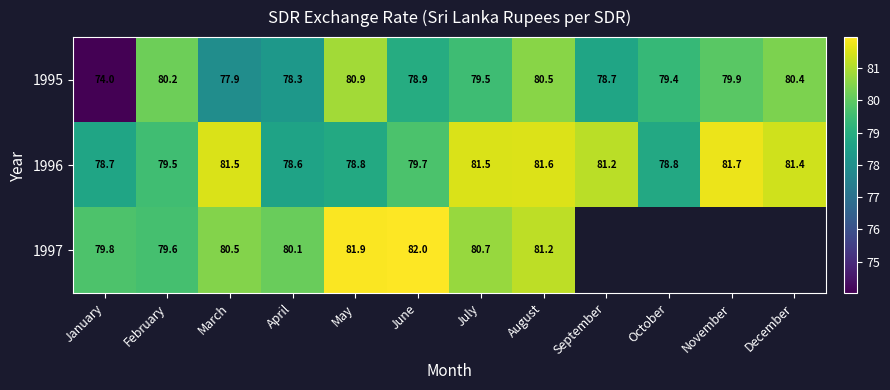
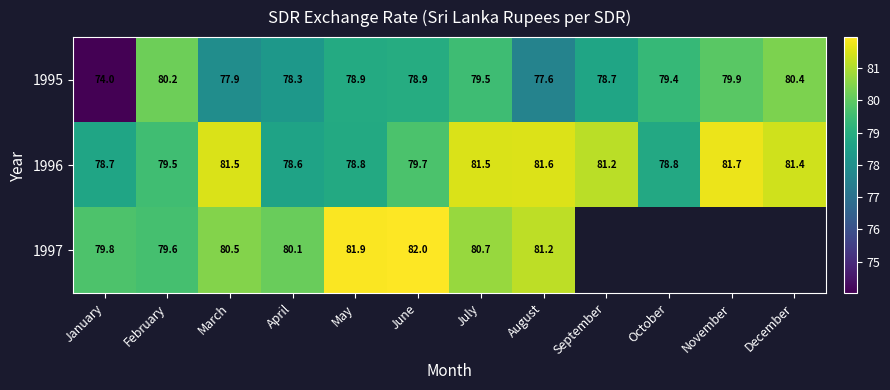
1995, May: 80.9 -> 78.9
1995, August: 80.5 -> 77.6
